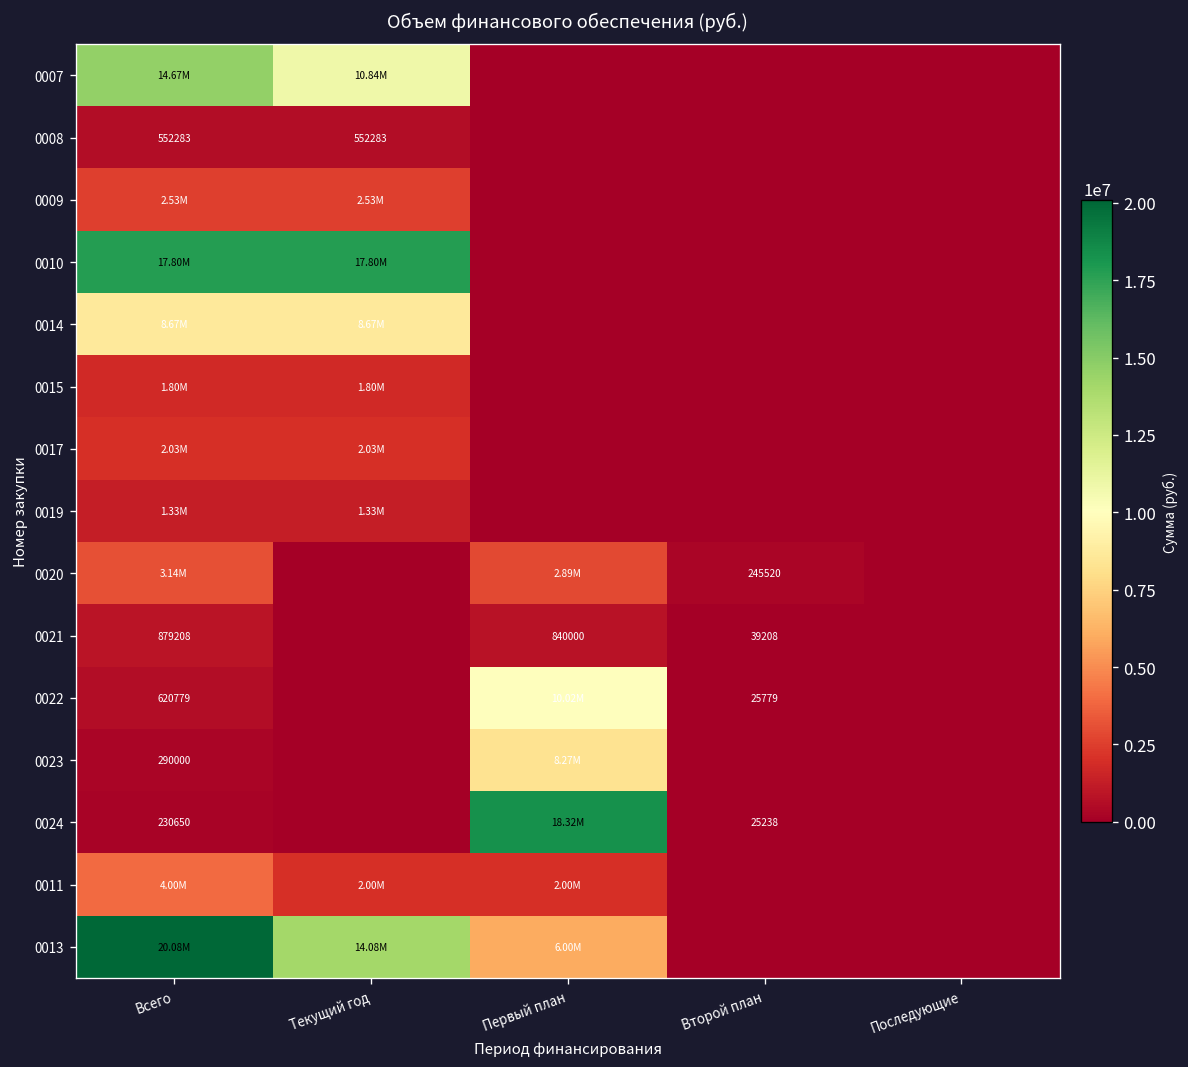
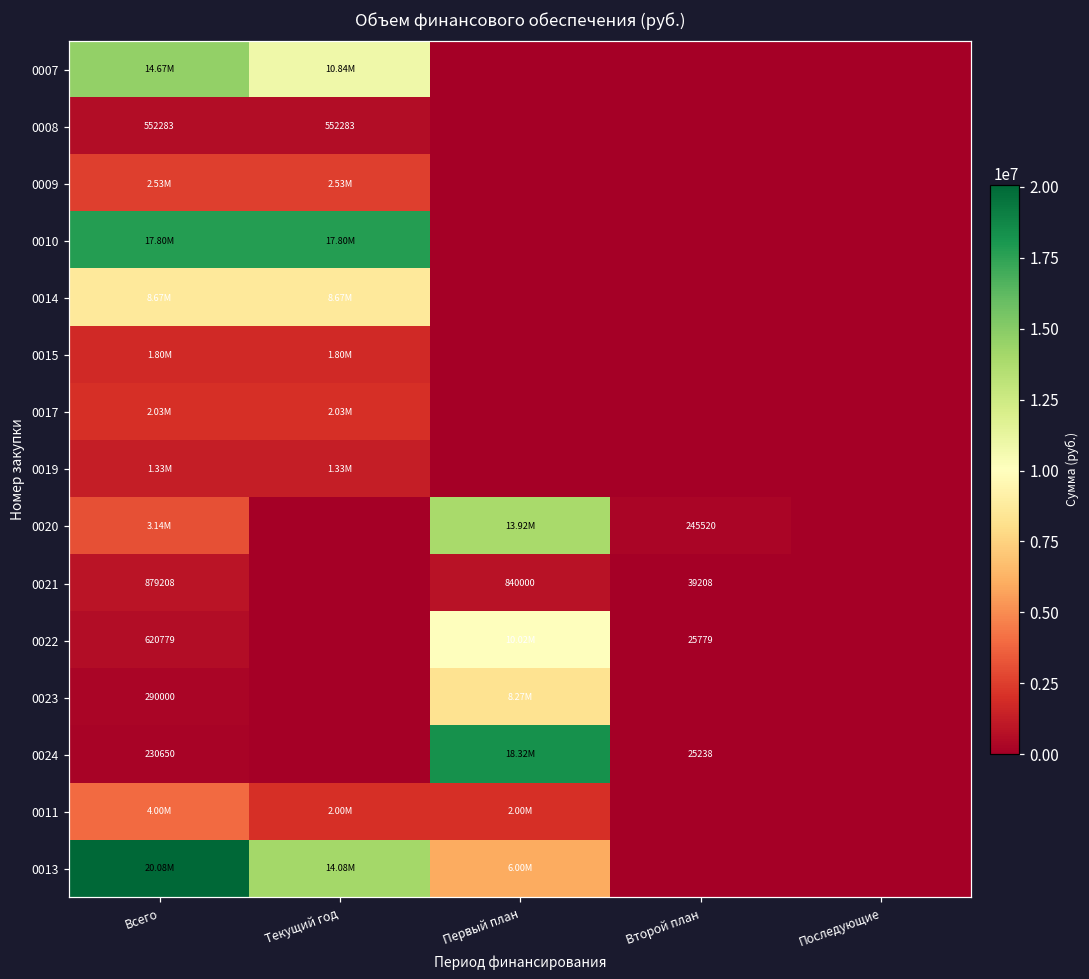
0020, Первый план: 2.89M -> 13.92M
